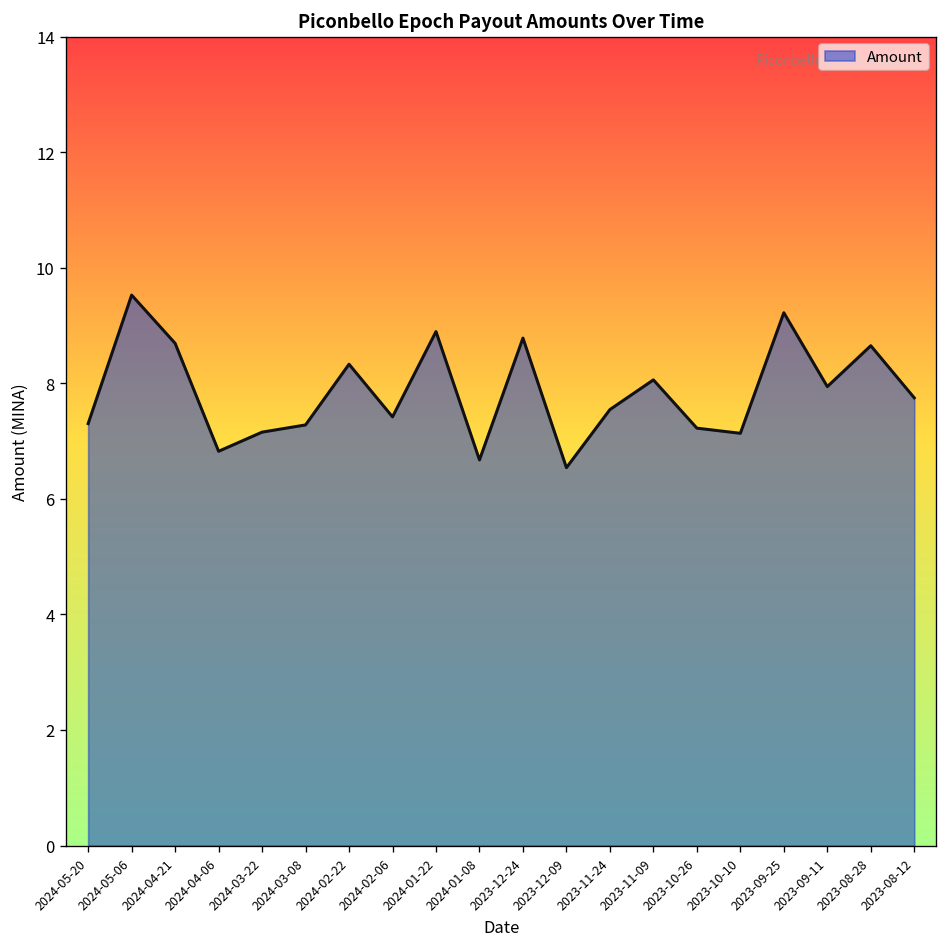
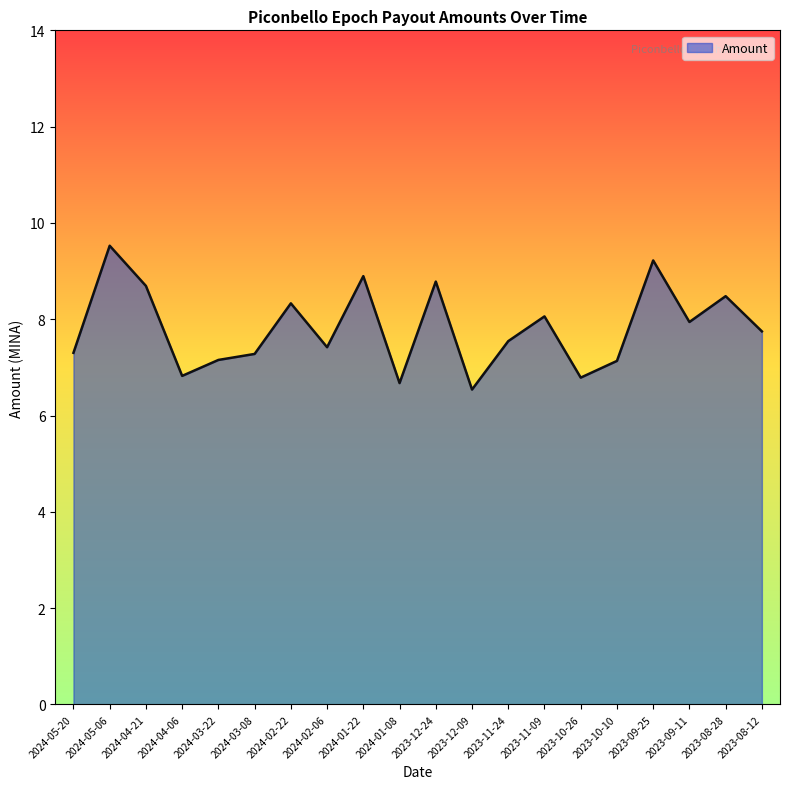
2023-10-26: 7.2 -> 6.8
2023-08-28: 8.7 -> 8.5
